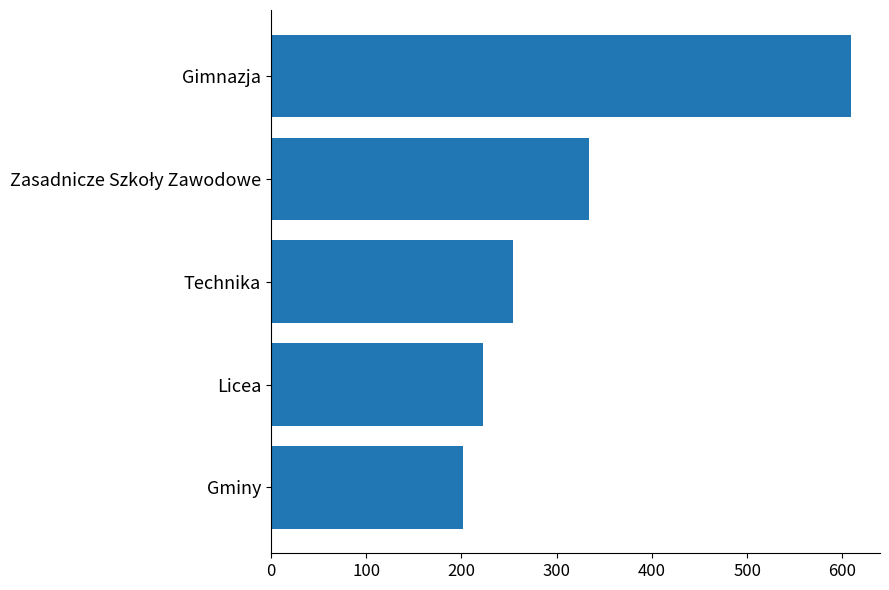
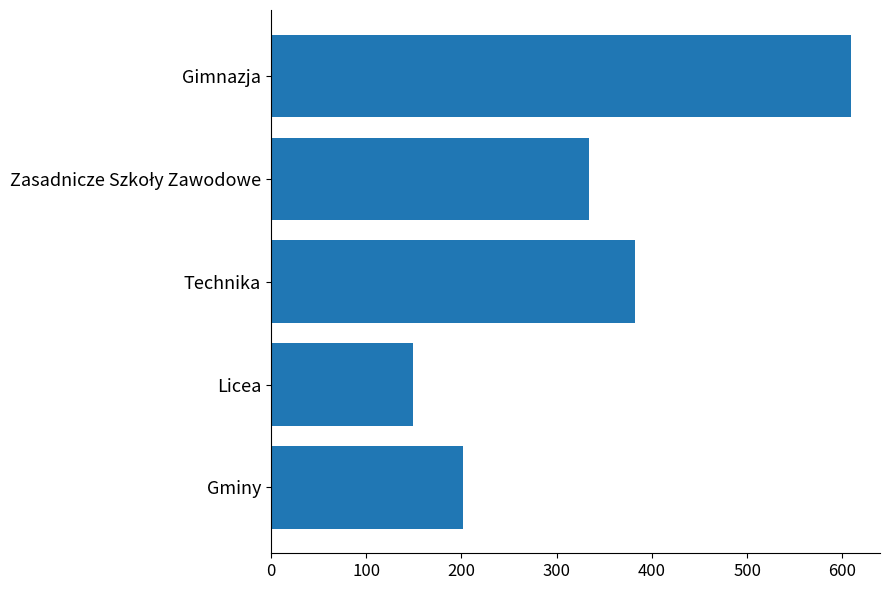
Technika: 250 -> 380
Licea: 220 -> 150
